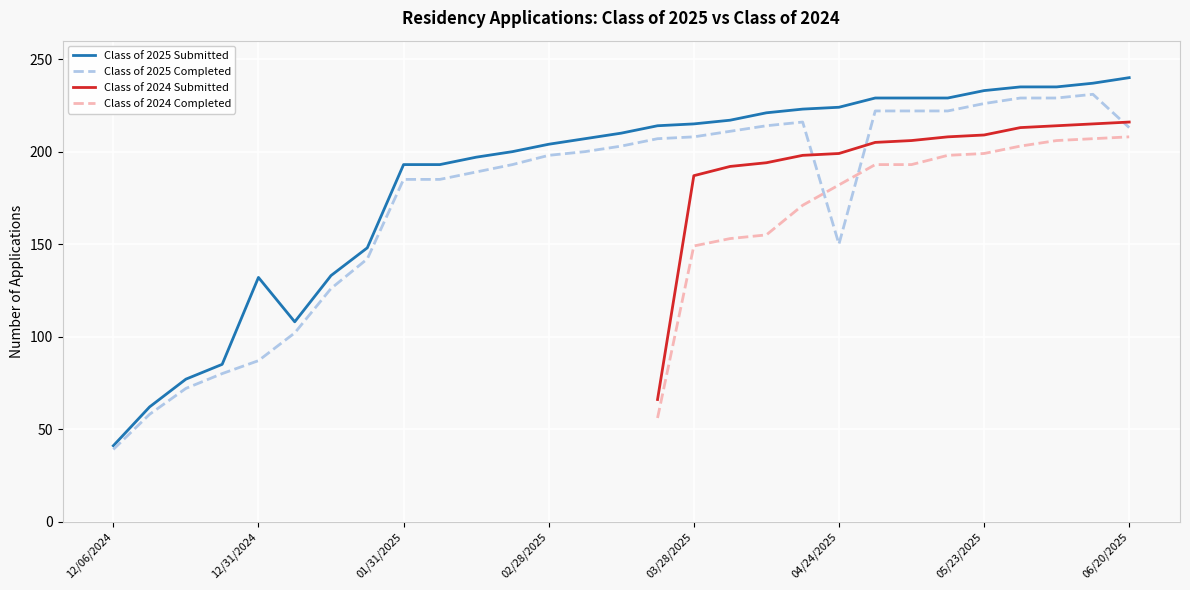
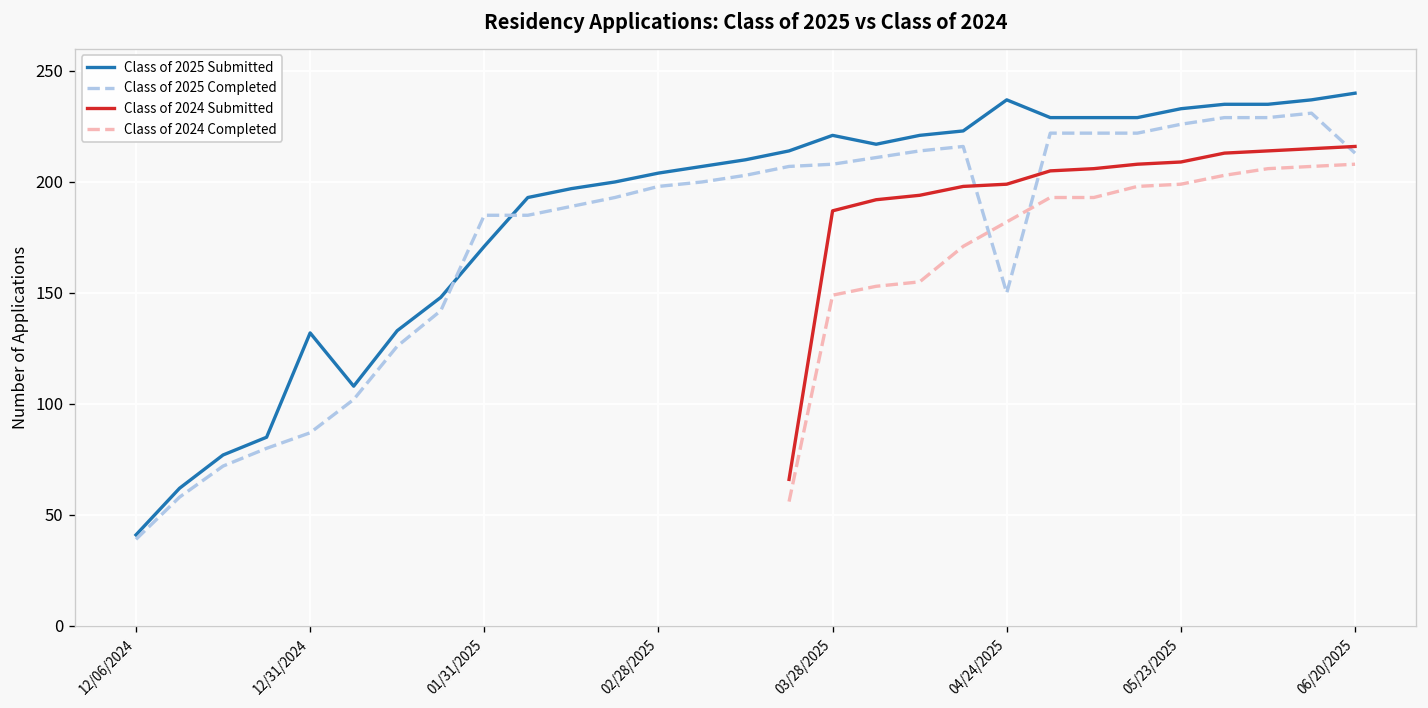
Class of 2025 Submitted, 01/31/2025: 193 -> 171
Class of 2025 Submitted, 03/28/2025: 215 -> 221
Class of 2025 Submitted, 04/24/2025: 224 -> 237
